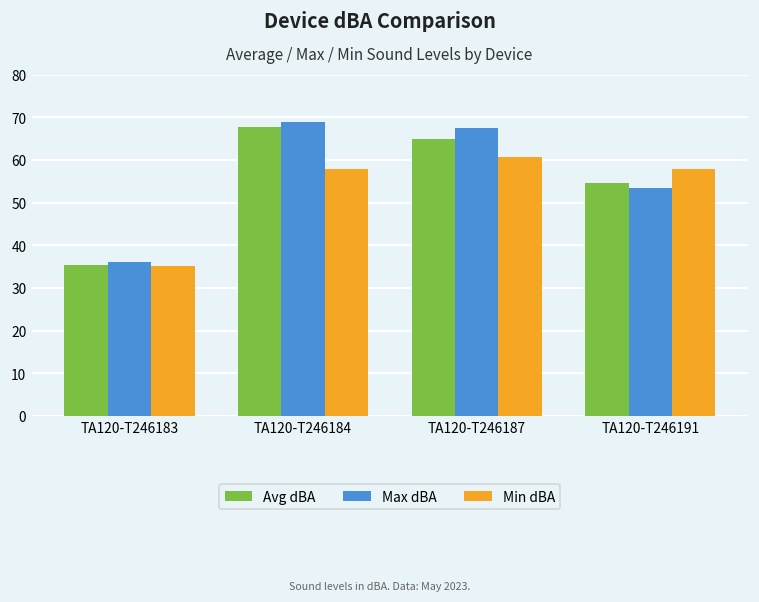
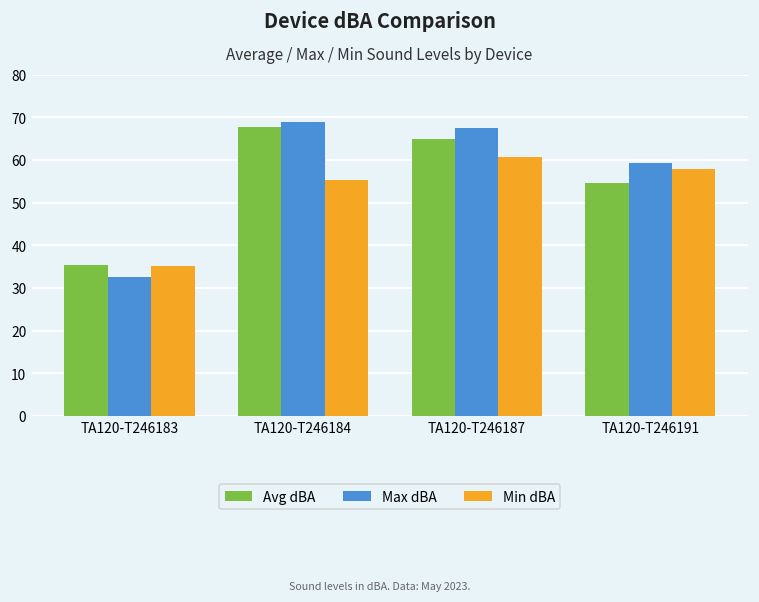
Max dBA, TA120-T246183: 36 -> 33
Min dBA, TA120-T246184: 58 -> 55
Max dBA, TA120-T246191: 54 -> 59
